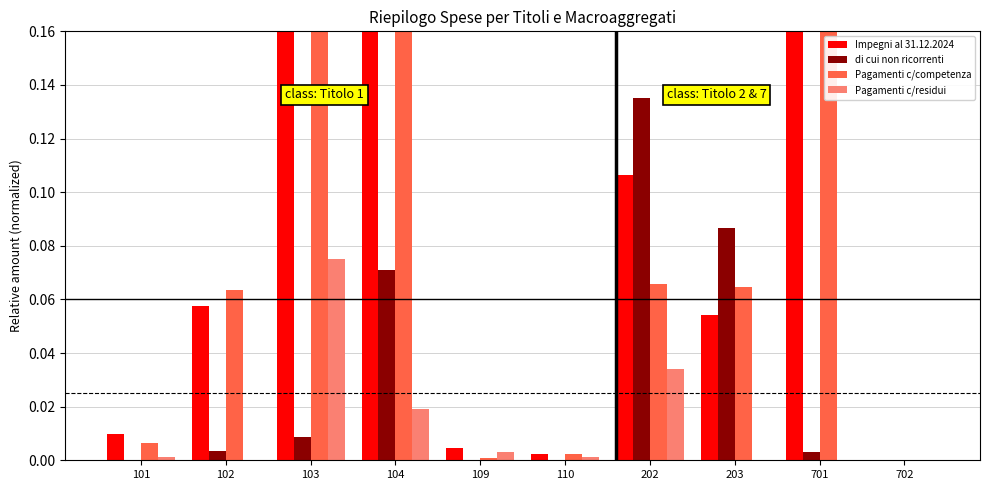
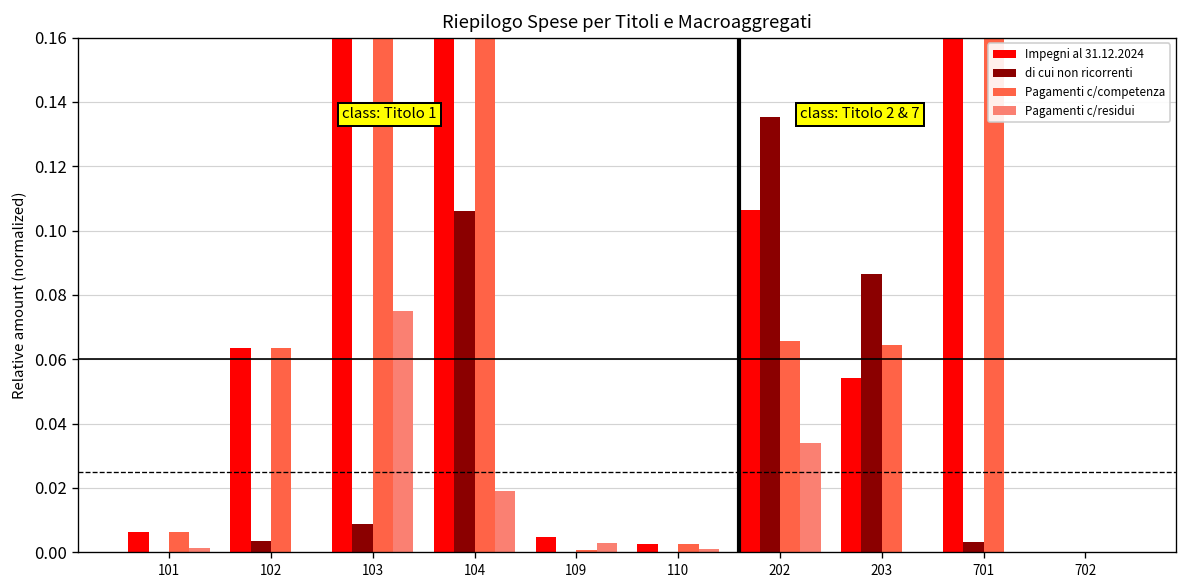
Impegni al 31.12.2024, 101: 0.010 -> 0.006
Impegni al 31.12.2024, 102: 0.057 -> 0.063
di cui non ricorrenti, 104: 0.071 -> 0.106
